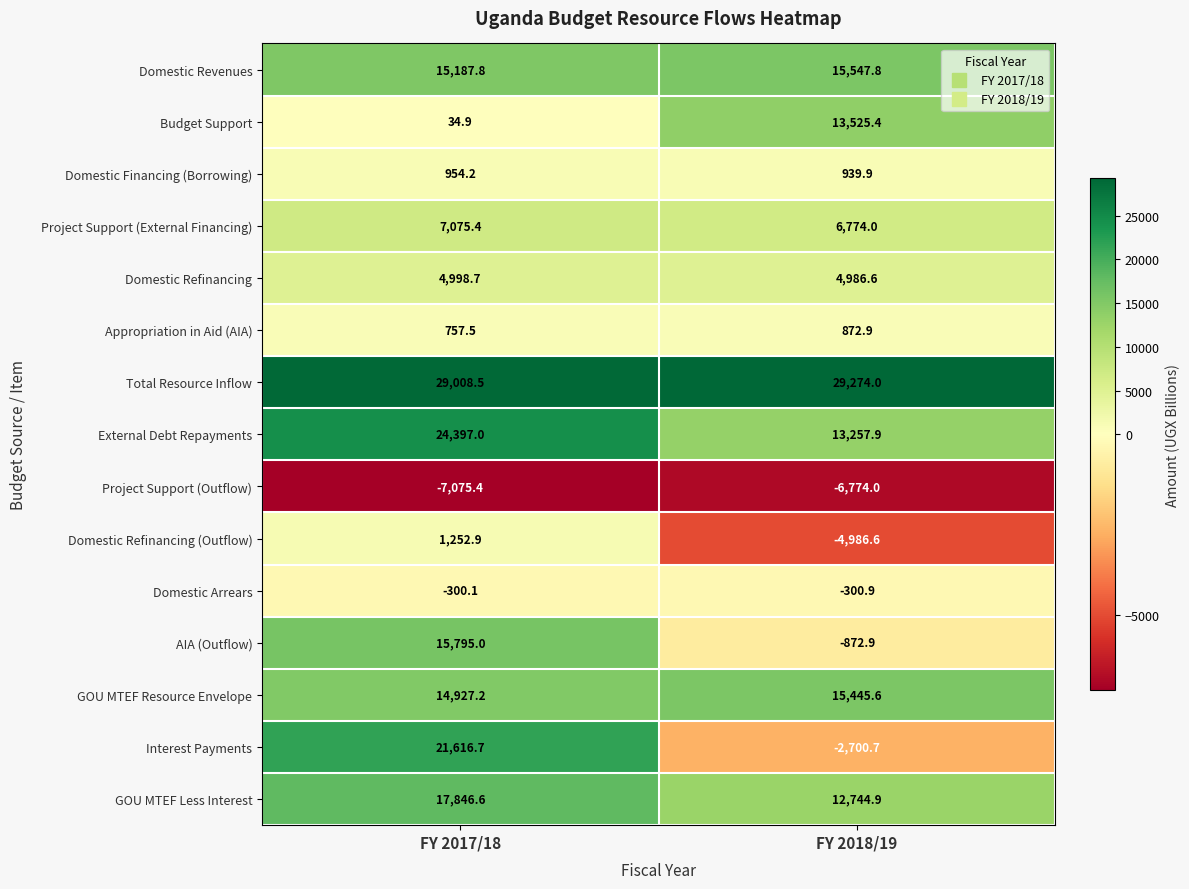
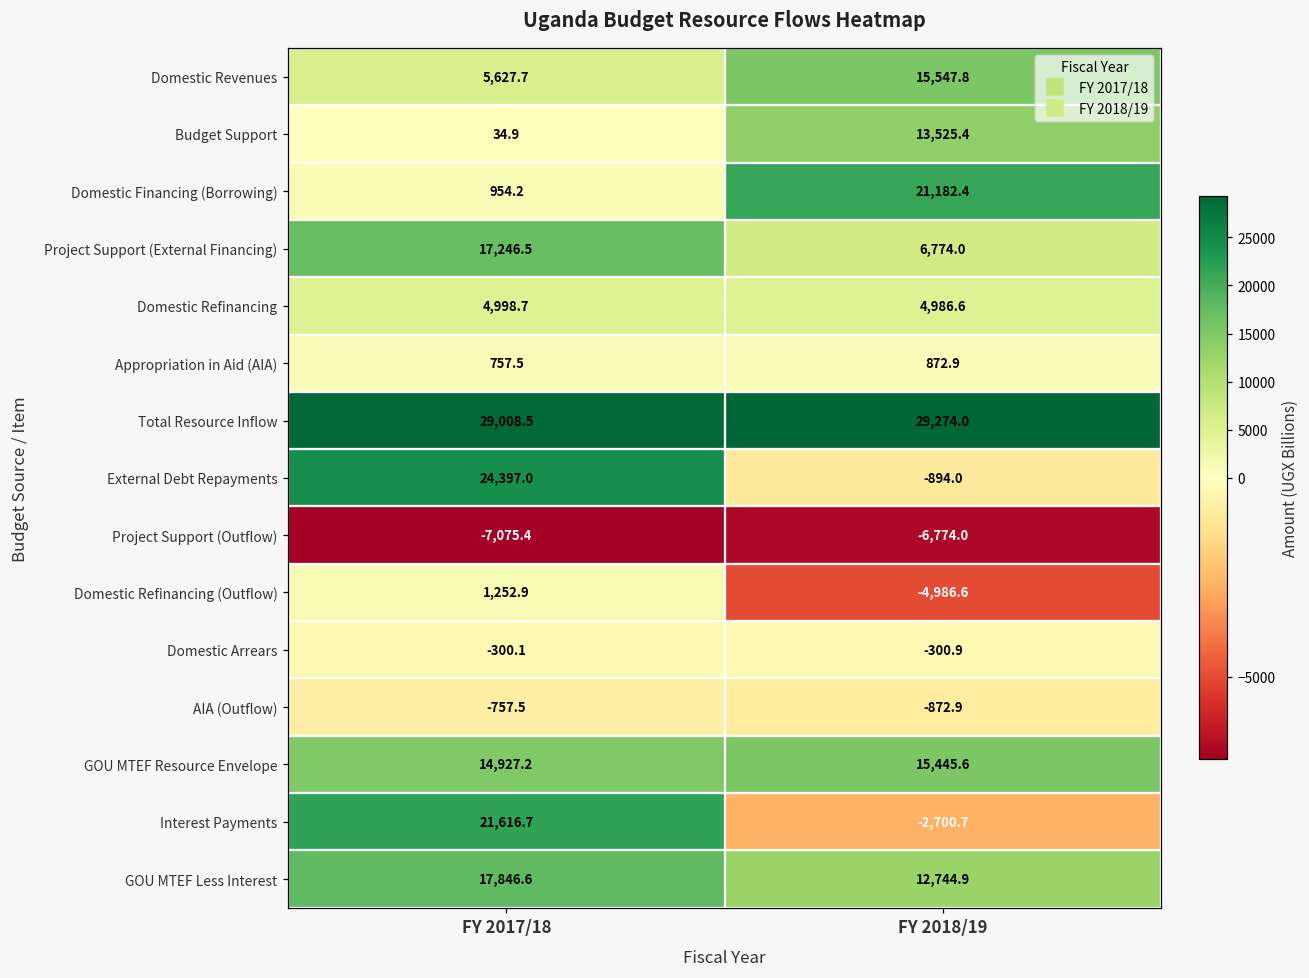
Domestic Revenues, FY 2017/18: 15,187.8 -> 5,627.7
Domestic Financing (Borrowing), FY 2018/19: 939.9 -> 21,182.4
Project Support (External Financing), FY 2017/18: 7,075.4 -> 17,246.5
External Debt Repayments, FY 2018/19: 13,257.9 -> -894.0
AIA (Outflow), FY 2017/18: 15,795.0 -> -757.5
